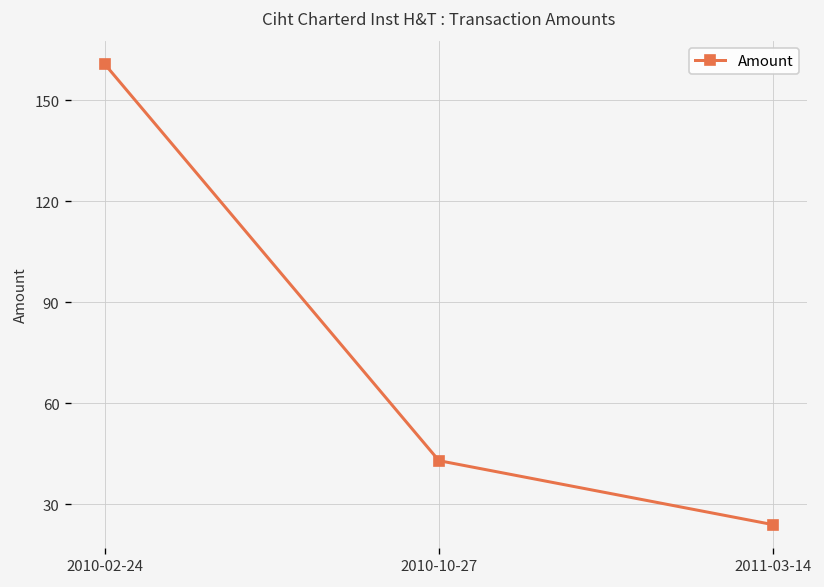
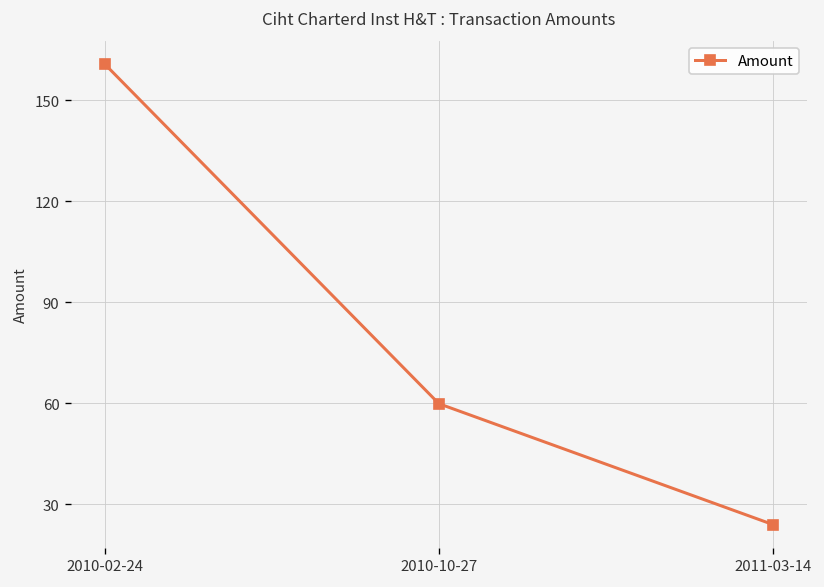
2010-10-27: 43 -> 60
